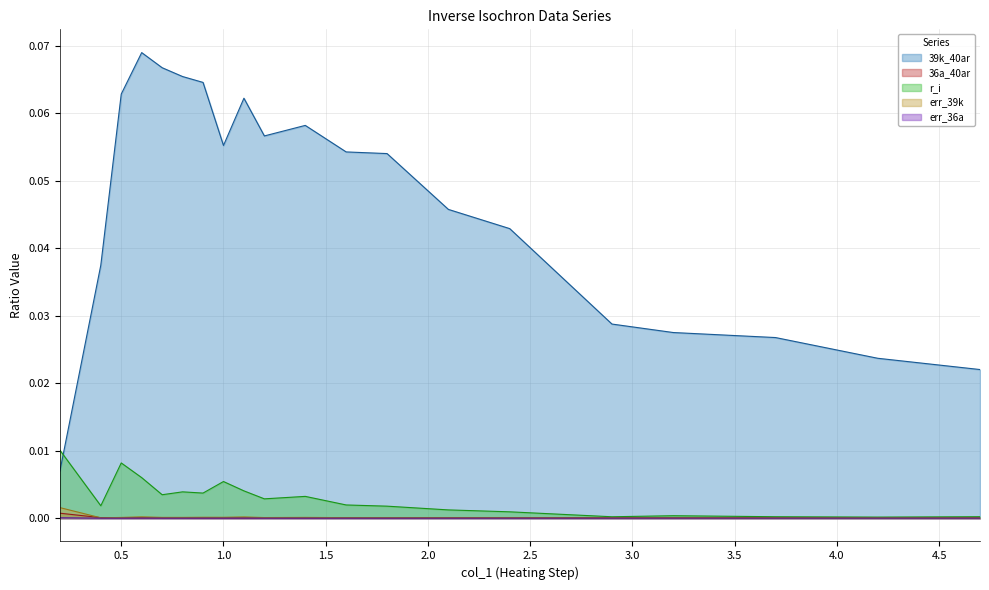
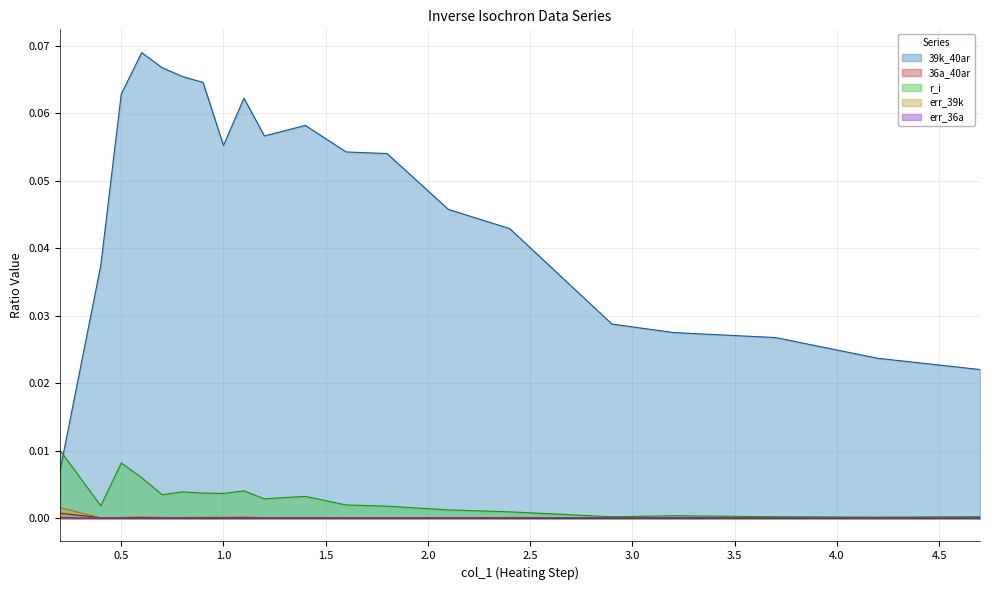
r_i, 1.0: 0.005 -> 0.004
